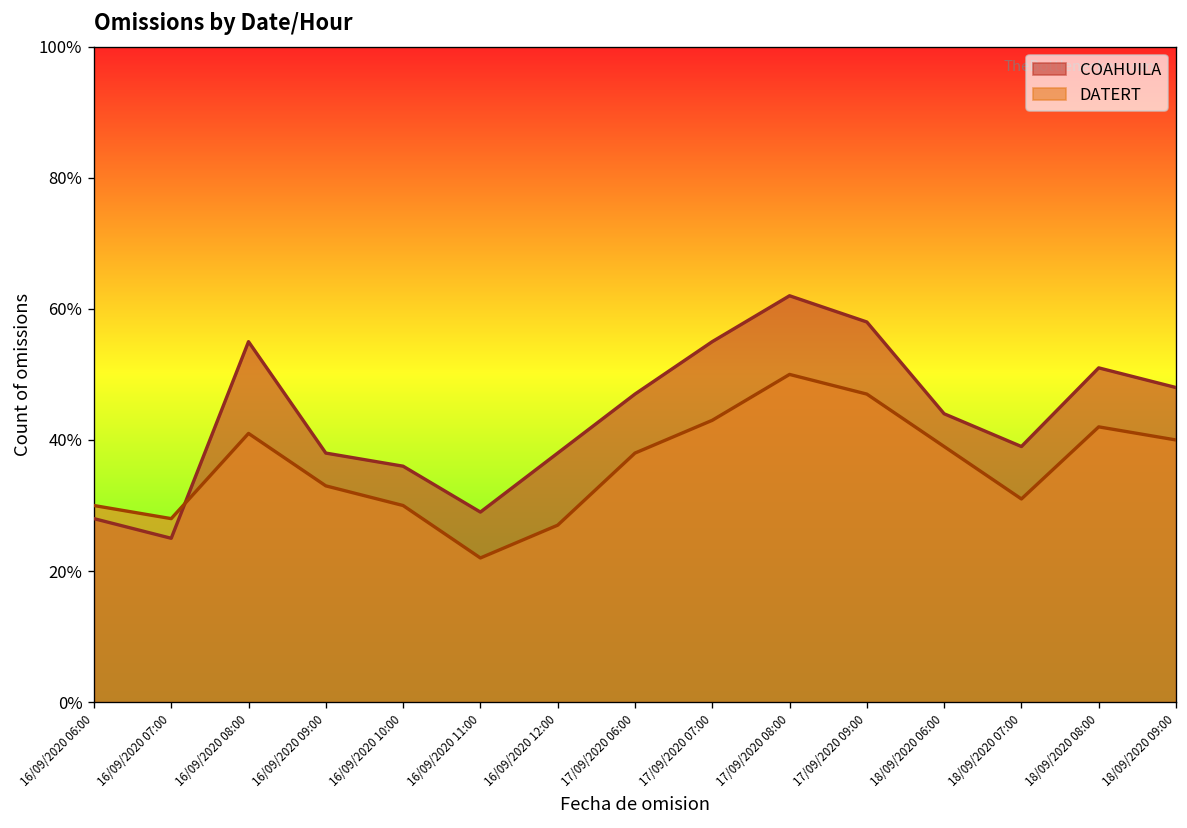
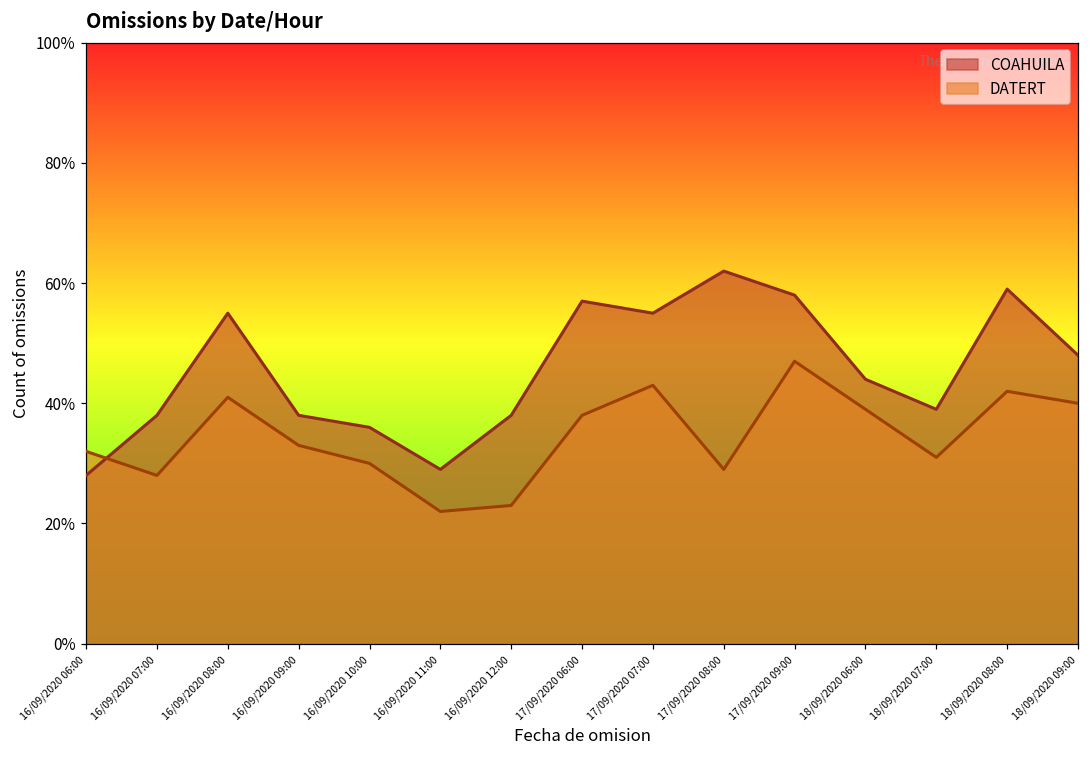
DATERT, 16/09/2020 06:00: 30% -> 32%
COAHUILA, 16/09/2020 07:00: 25% -> 38%
DATERT, 16/09/2020 12:00: 27% -> 23%
COAHUILA, 17/09/2020 06:00: 47% -> 57%
DATERT, 17/09/2020 08:00: 50% -> 29%
COAHUILA, 18/09/2020 08:00: 51% -> 59%
